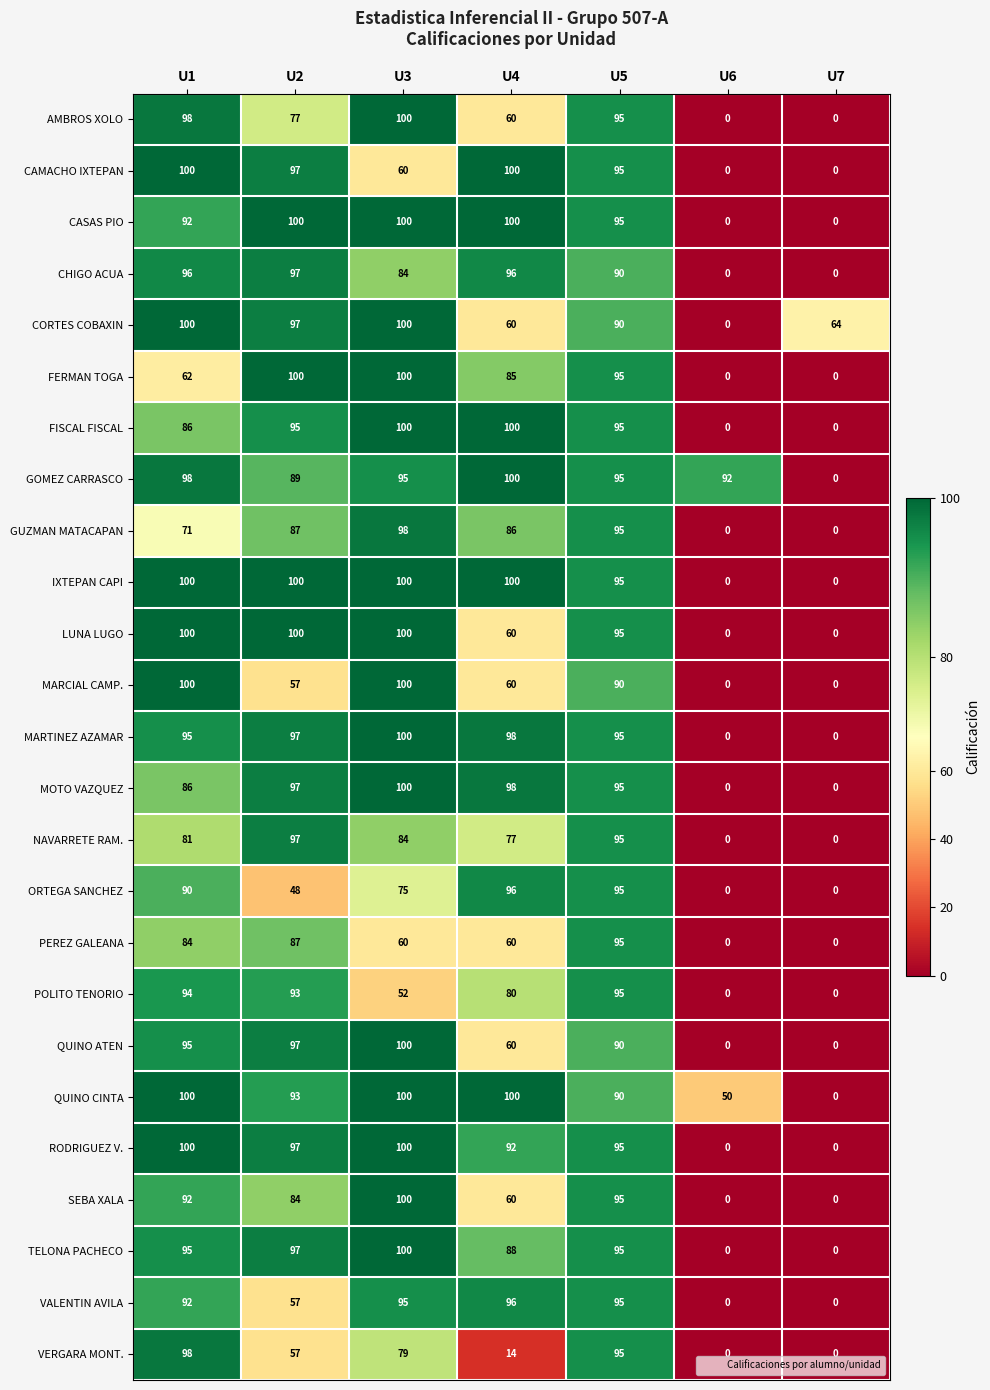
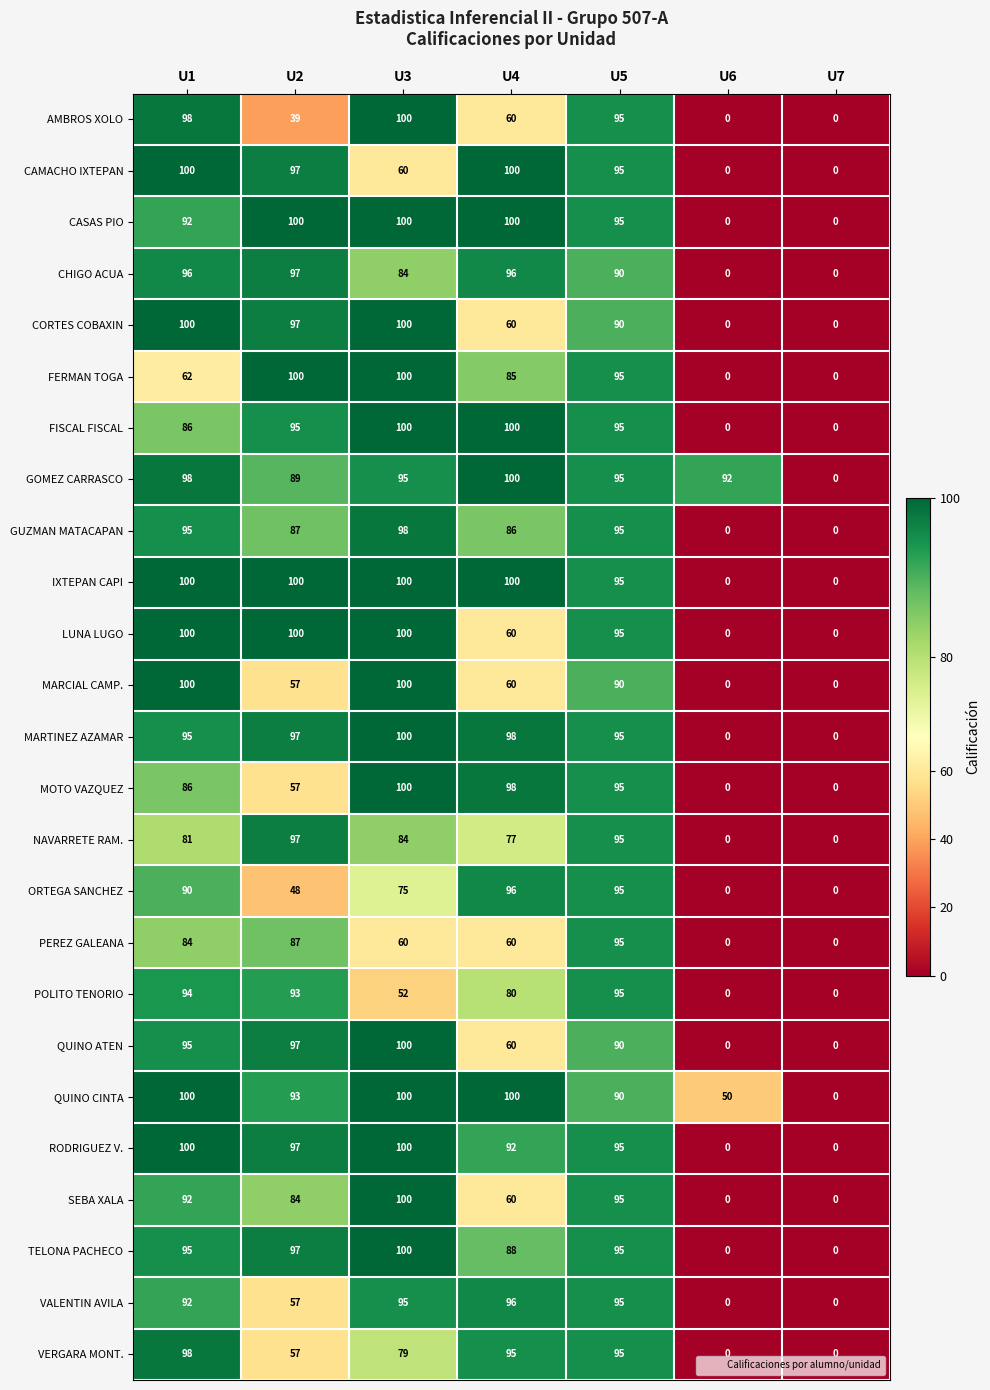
AMBROS XOLO, U2: 77 -> 39
CORTES COBAXIN, U7: 64 -> 0
GUZMAN MATACAPAN, U1: 71 -> 95
MOTO VAZQUEZ, U2: 97 -> 57
VERGARA MONT., U4: 14 -> 95
